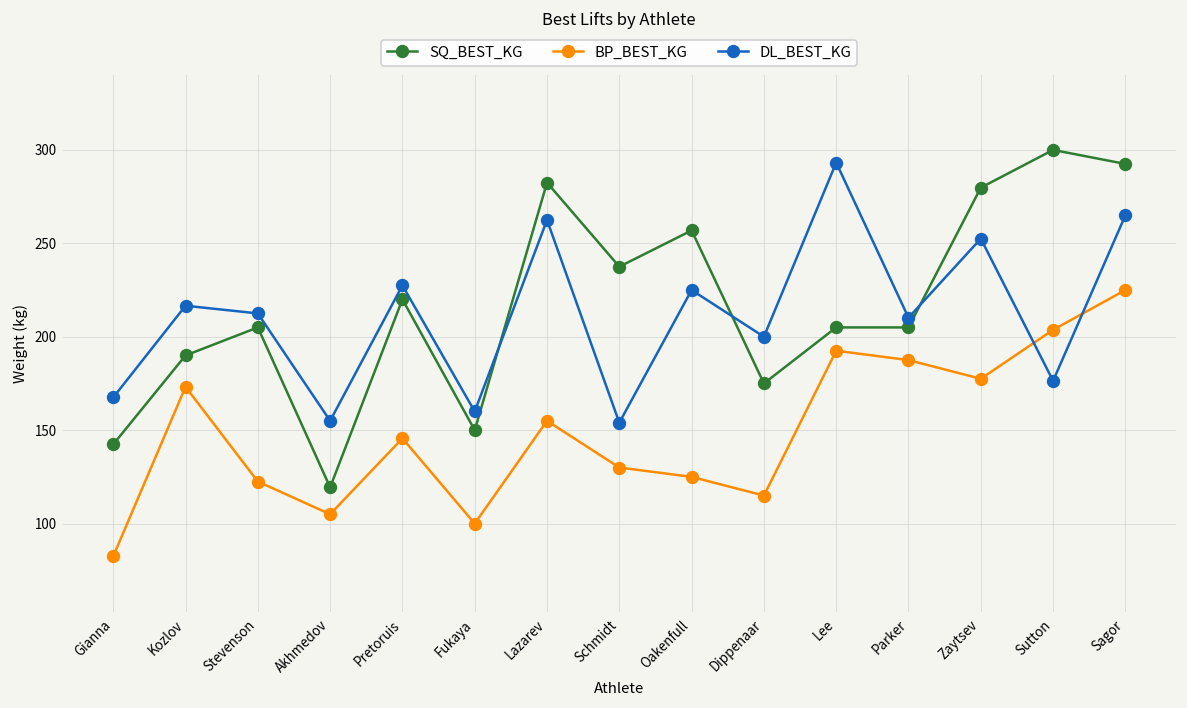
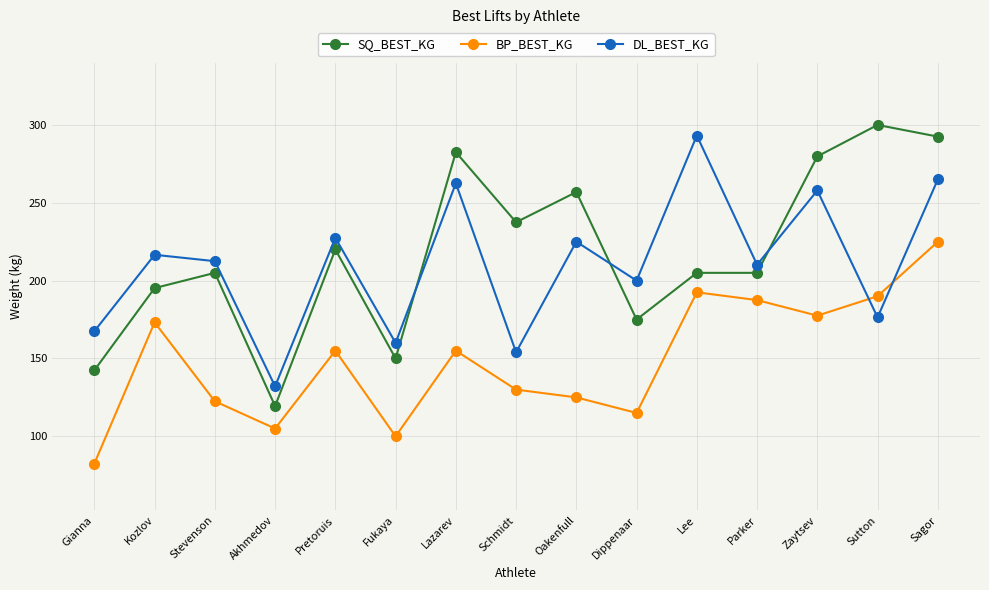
SQ_BEST_KG, Kozlov: 190 -> 195
DL_BEST_KG, Akhmedov: 155 -> 132
BP_BEST_KG, Pretoruis: 146 -> 155
DL_BEST_KG, Zaytsev: 253 -> 258
BP_BEST_KG, Sutton: 204 -> 190
